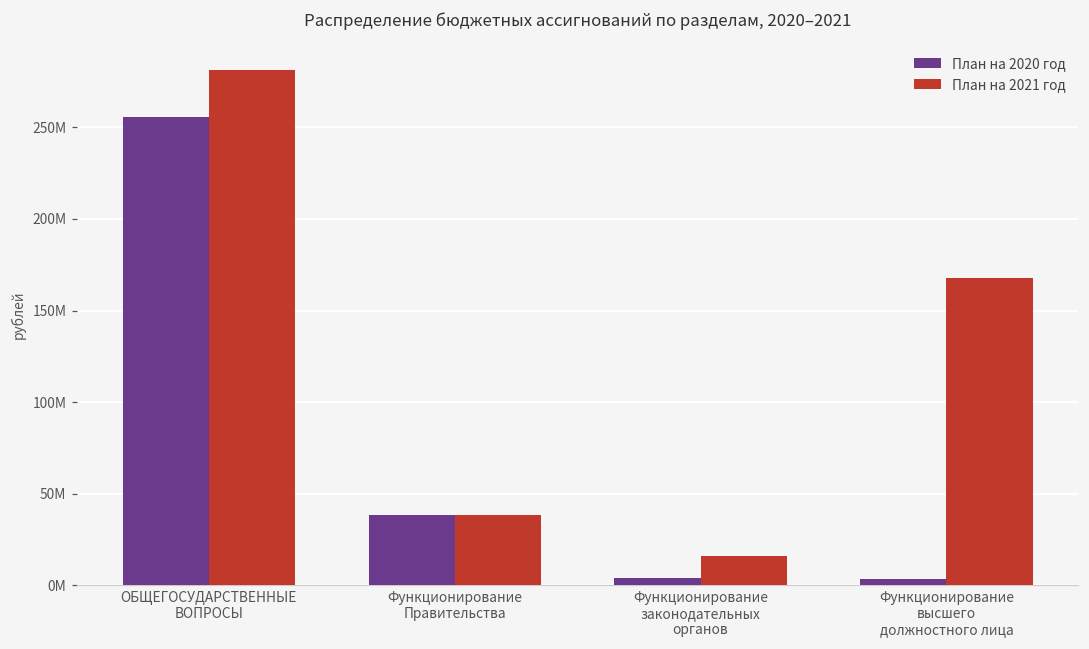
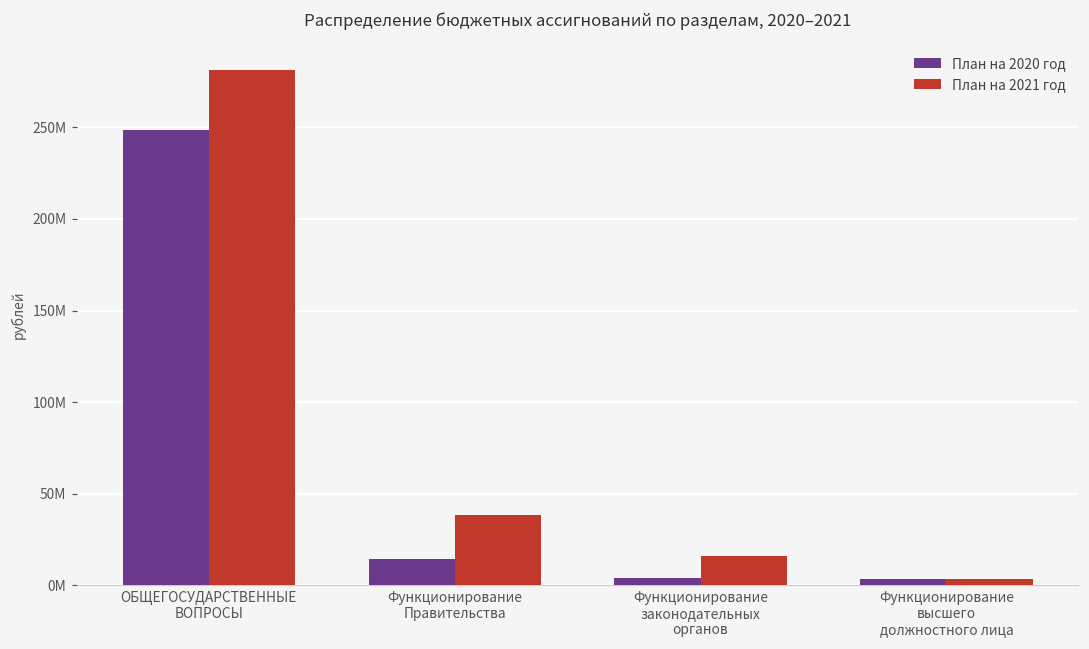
План на 2020 год, ОБЩЕГОСУДАРСТВЕННЫЕ ВОПРОСЫ: 256000000 -> 249000000
План на 2020 год, Функционирование Правительства: 38000000 -> 14000000
План на 2021 год, Функционирование высшего должностного лица: 168000000 -> 3000000
